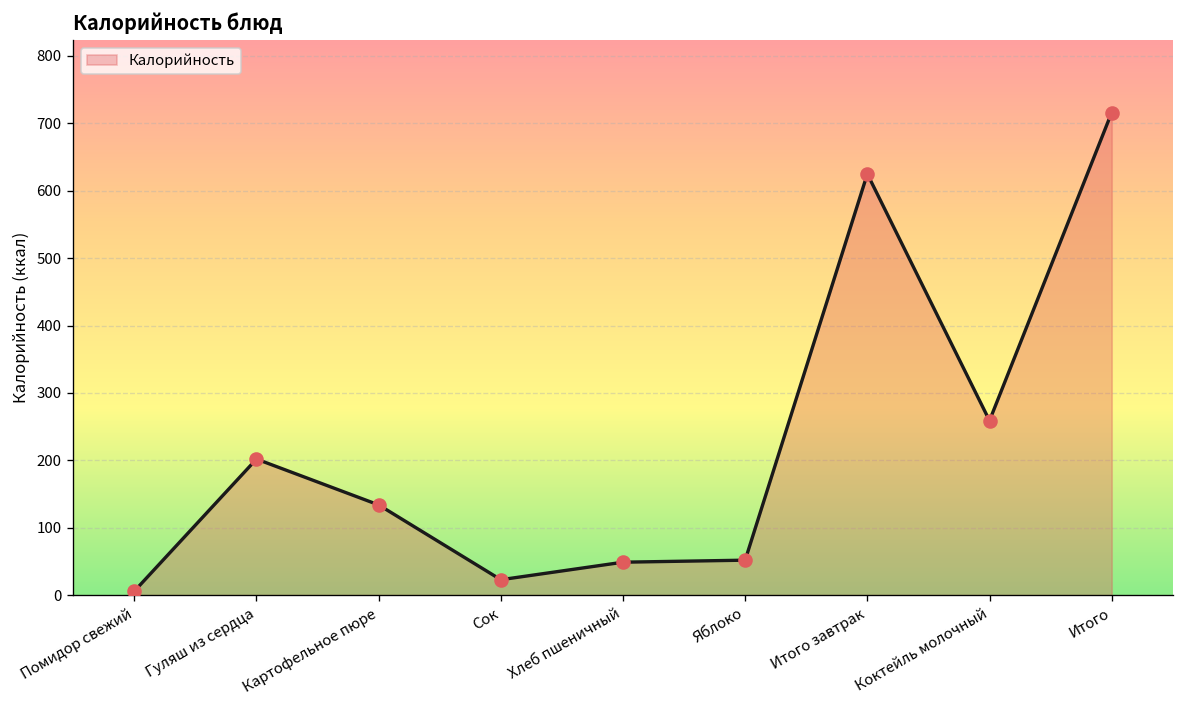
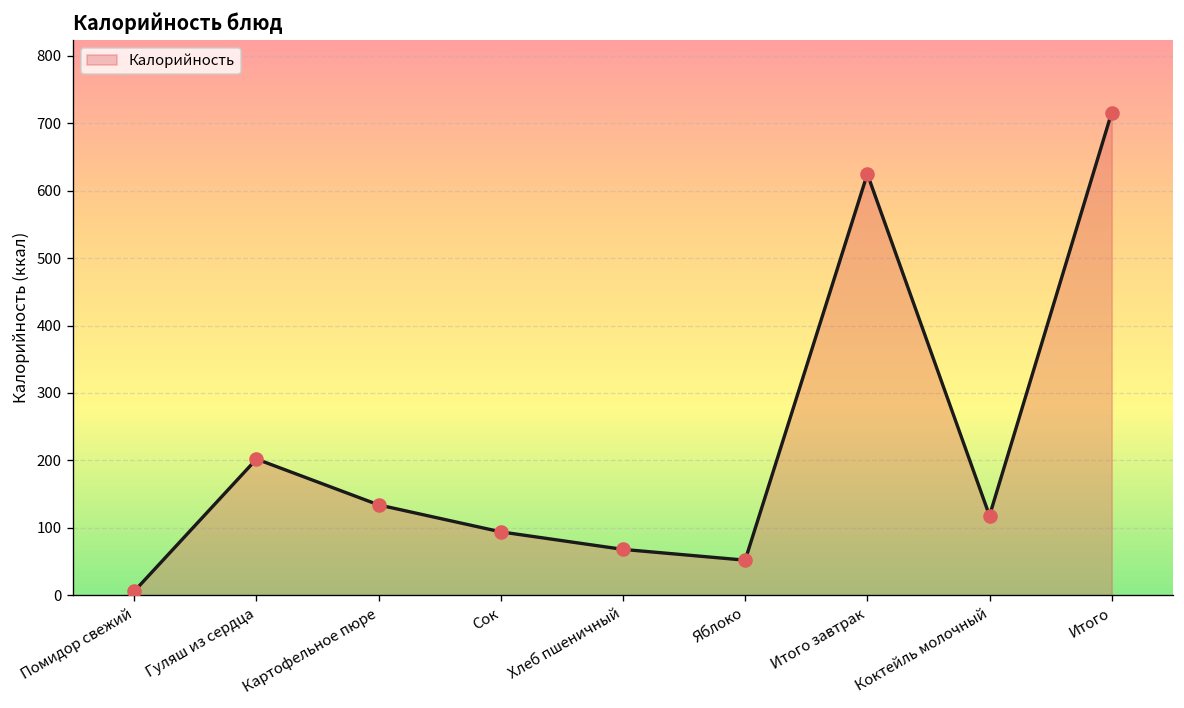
Сок: 20 -> 90
Хлеб пшеничный: 50 -> 70
Коктейль молочный: 260 -> 120
